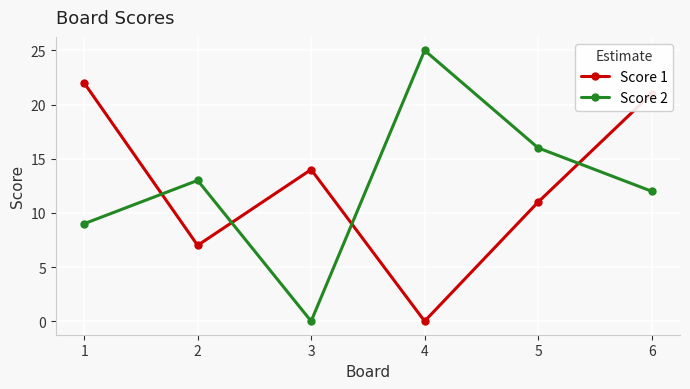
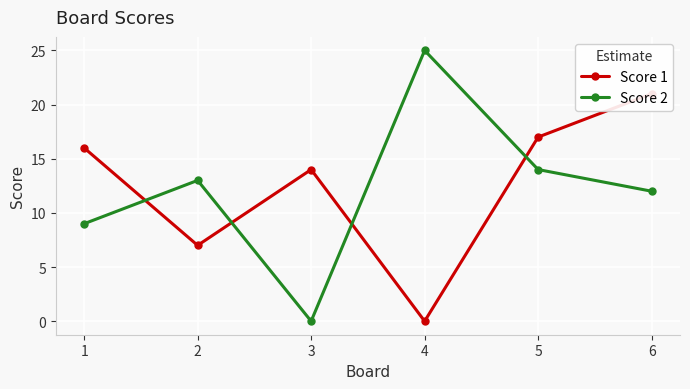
Score 1, 1: 22 -> 16
Score 1, 5: 11 -> 17
Score 2, 5: 16 -> 14
